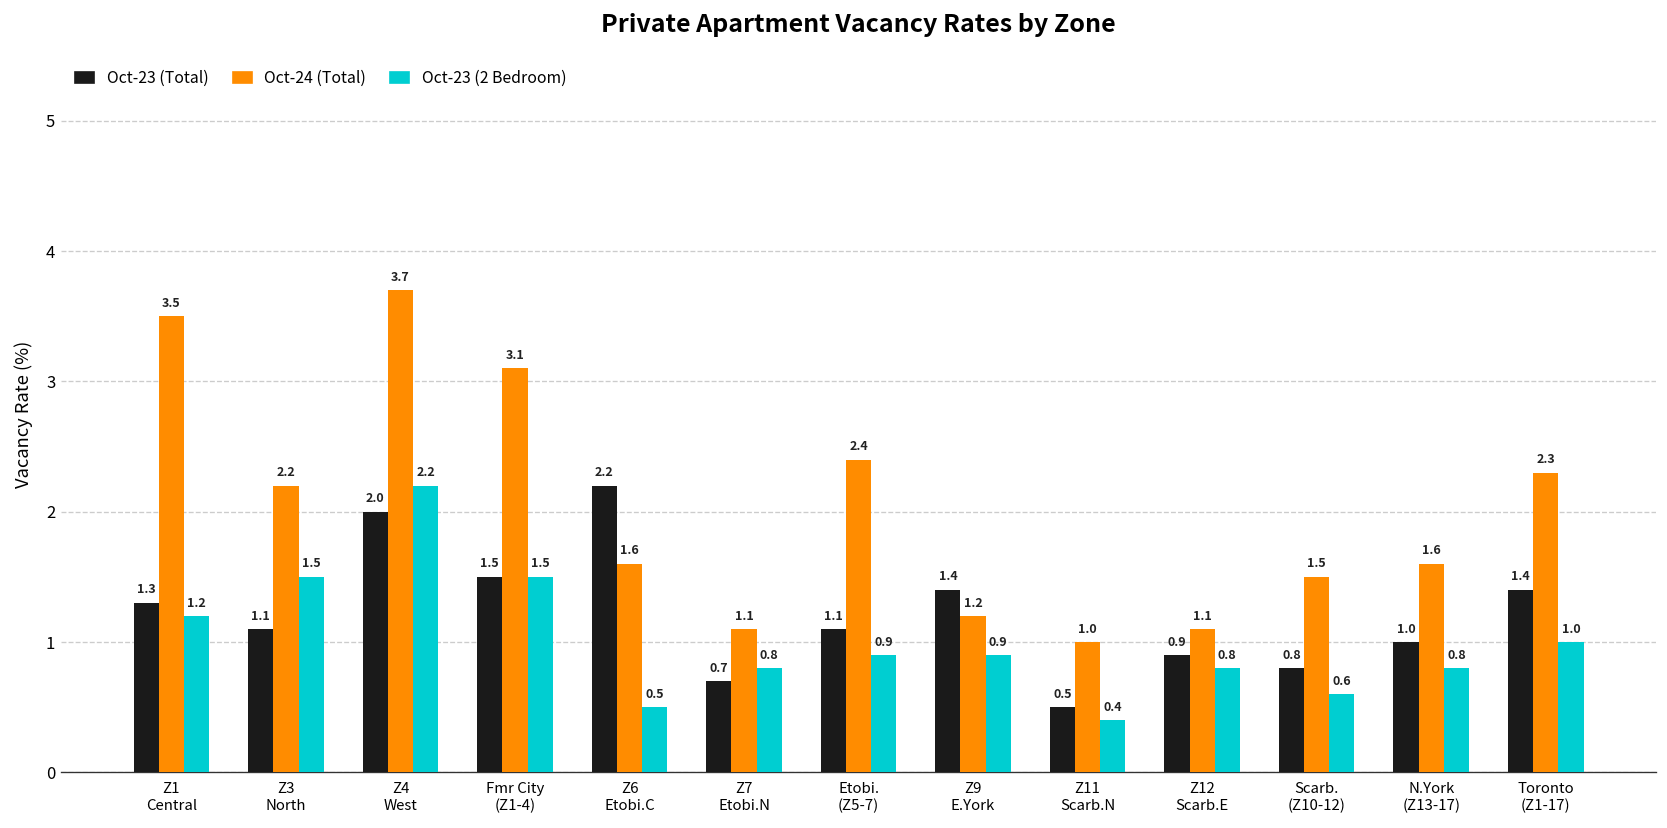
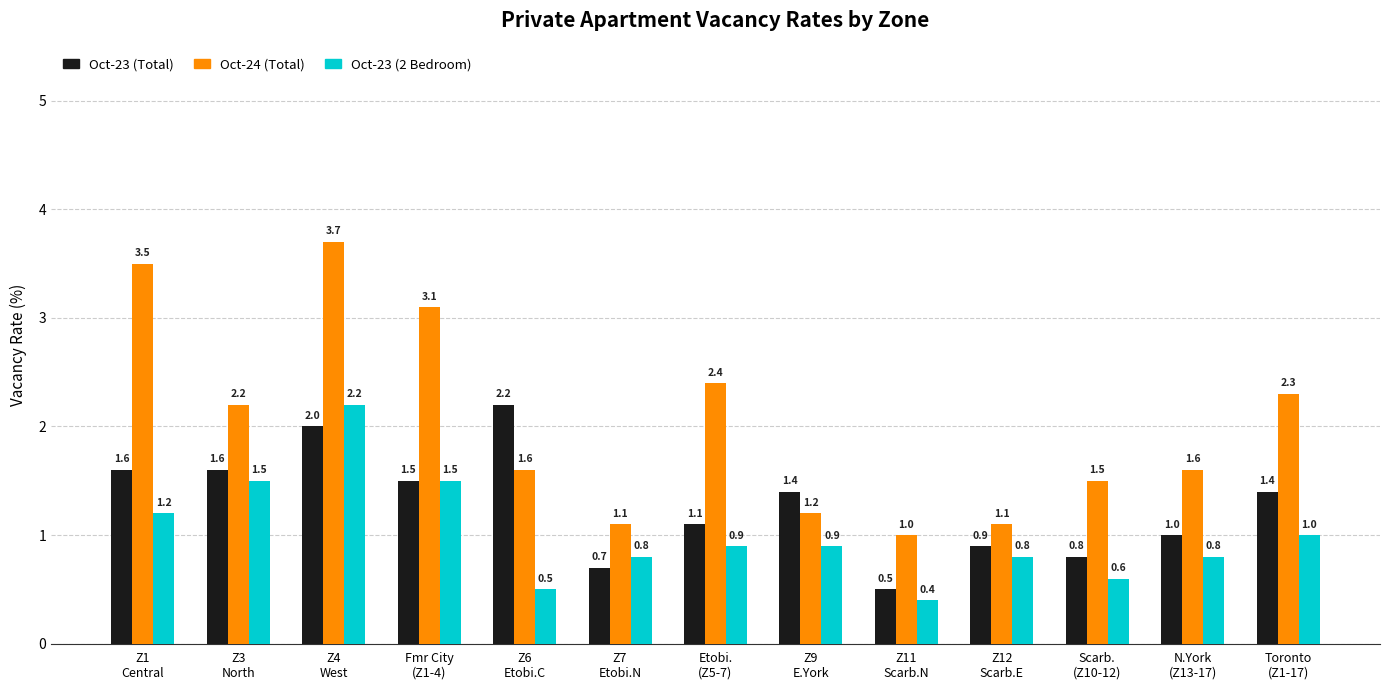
Oct-23 (Total), Z1 Central: 1.3 -> 1.6
Oct-23 (Total), Z3 North: 1.1 -> 1.6
